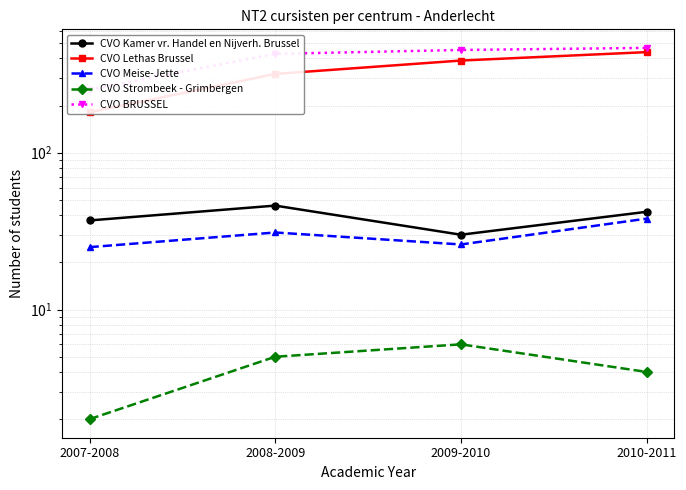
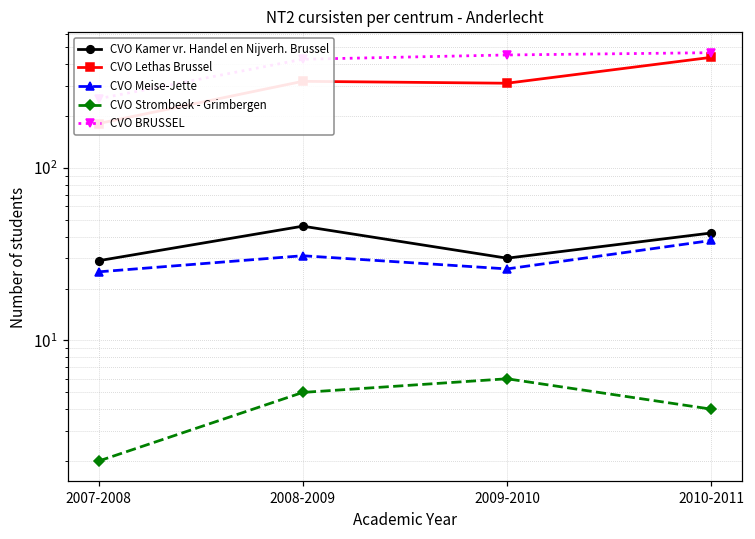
CVO Kamer vr. Handel en Nijverh. Brussel, 2007-2008: 37 -> 29
CVO Lethas Brussel, 2009-2010: 390 -> 310
